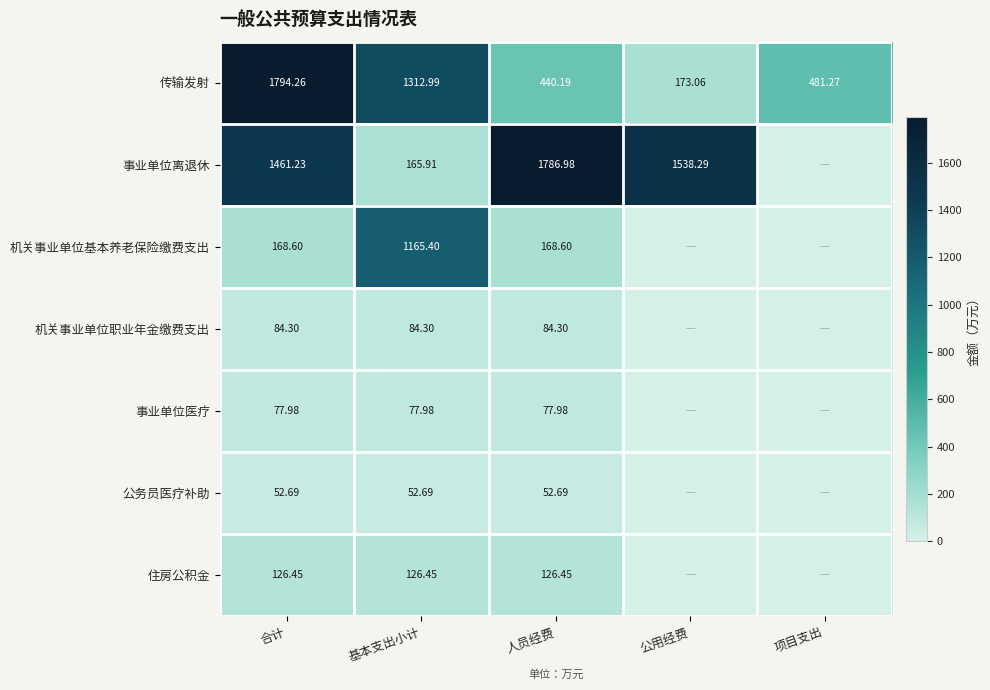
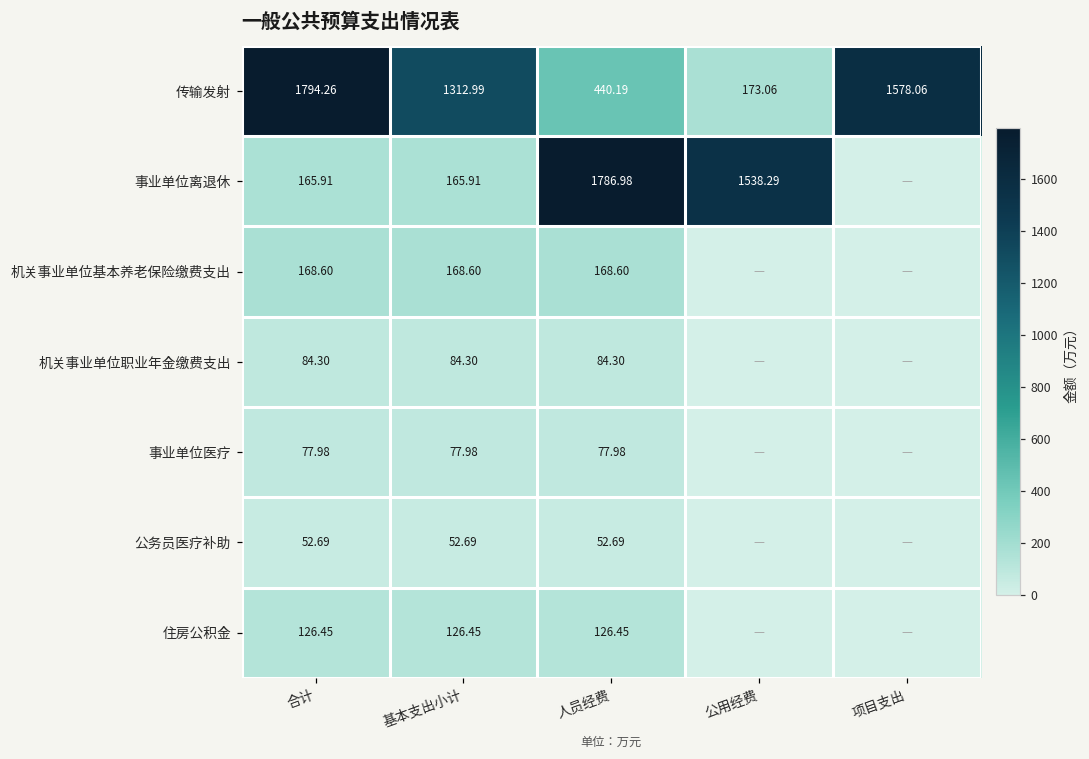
传输发射, 项目支出: 481.27 -> 1578.06
事业单位离退休, 合计: 1461.23 -> 165.91
机关事业单位基本养老保险缴费支出, 基本支出小计: 1165.40 -> 168.60
